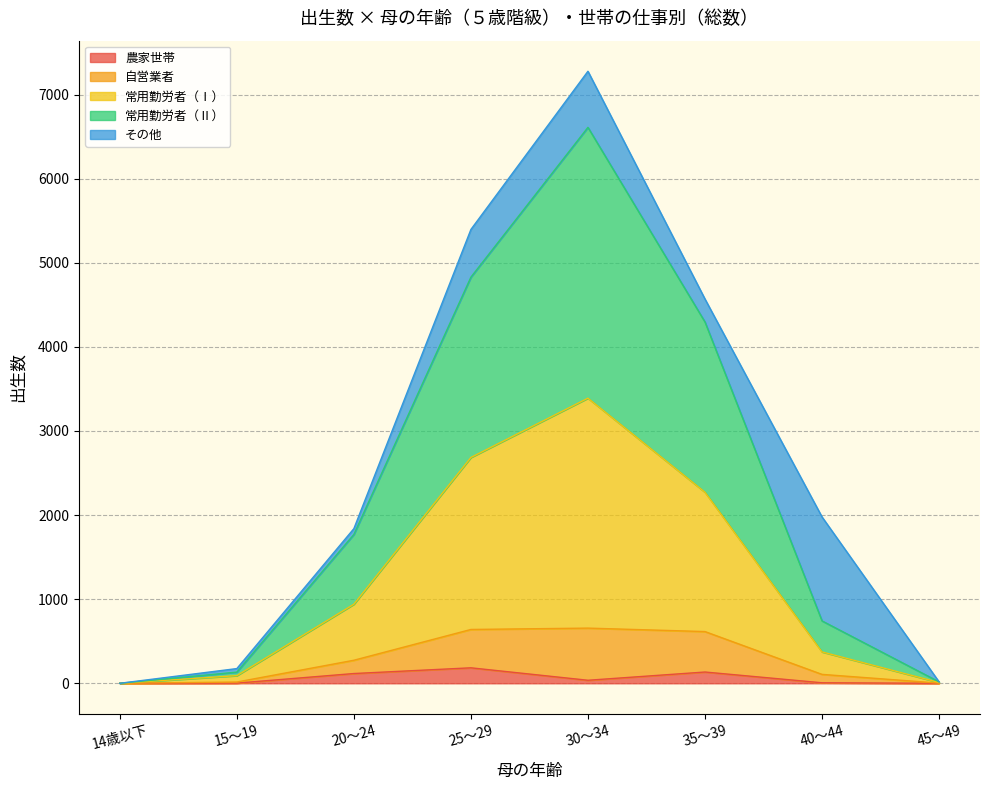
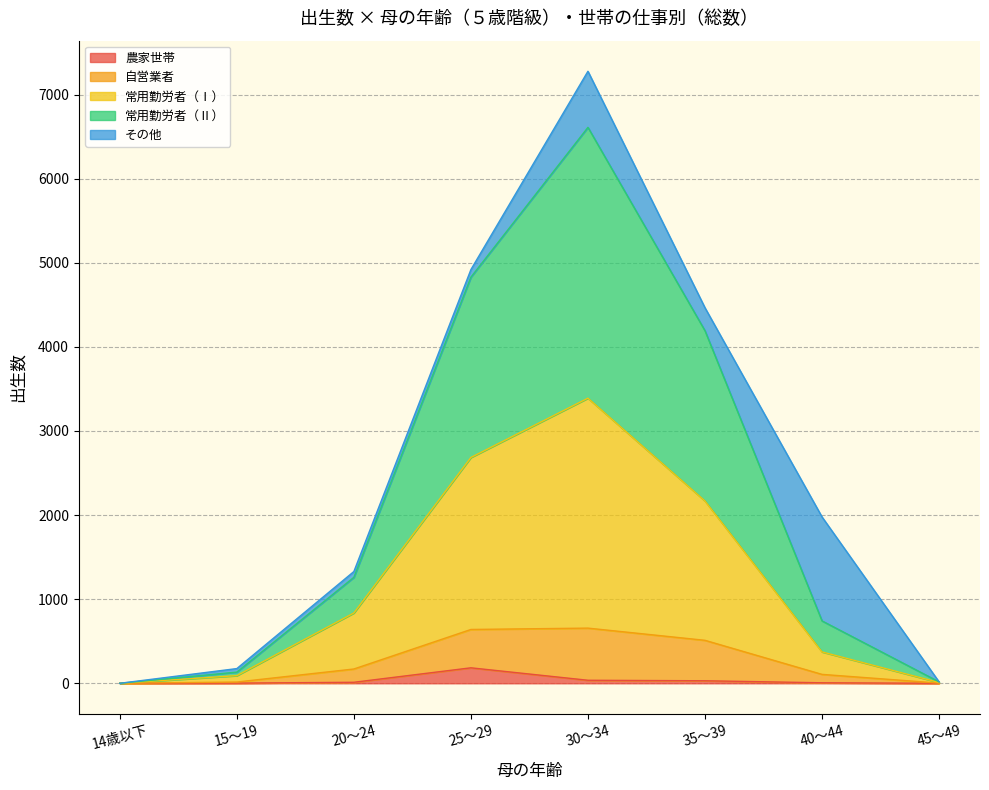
農家世帯, 20～24: 100 -> 0
常用勤労者（Ⅱ）, 20～24: 800 -> 400
その他, 25～29: 600 -> 100
農家世帯, 35～39: 100 -> 0
